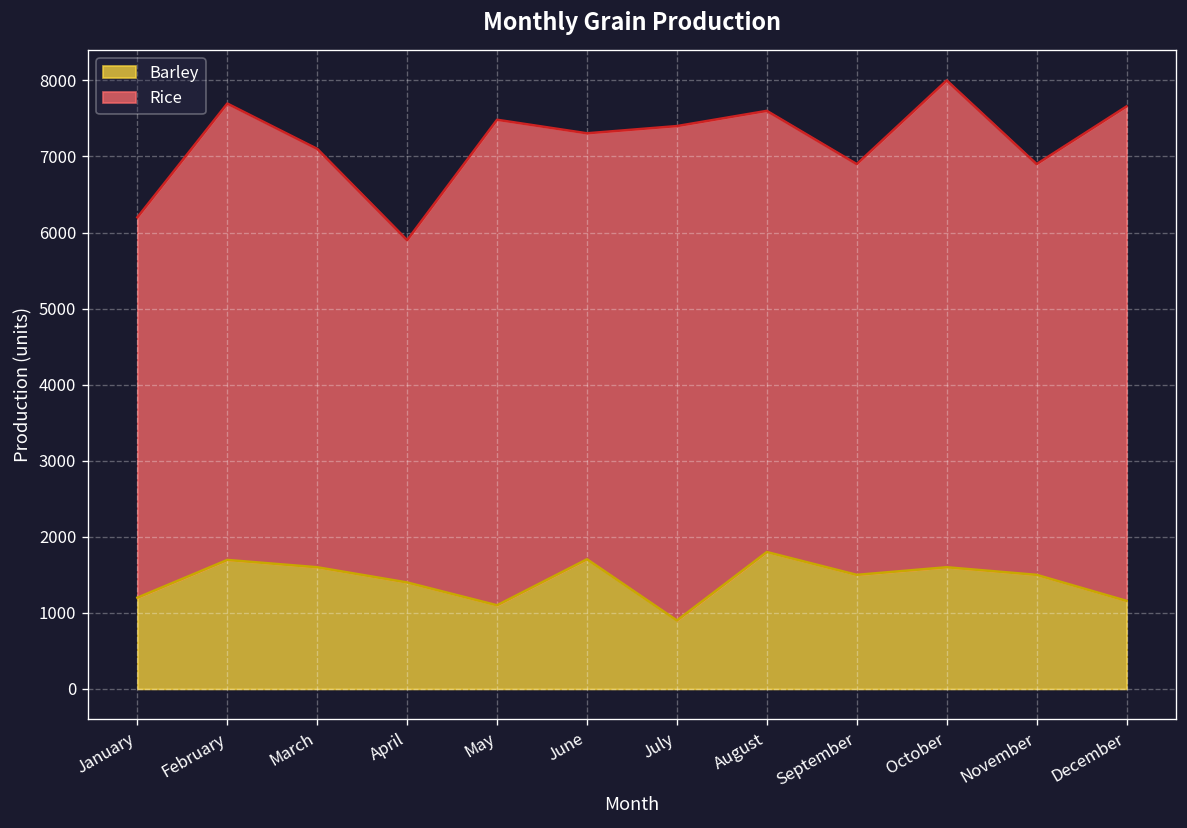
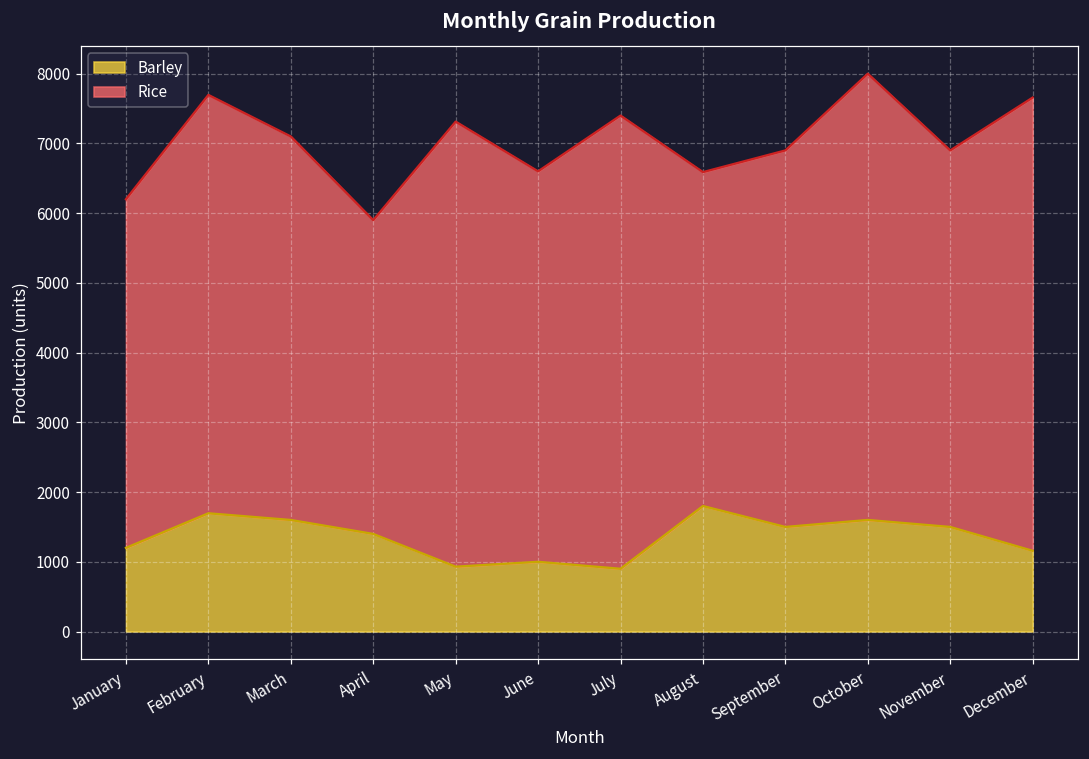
Barley, May: 1100 -> 900
Barley, June: 1700 -> 1000
Rice, August: 5800 -> 4800
